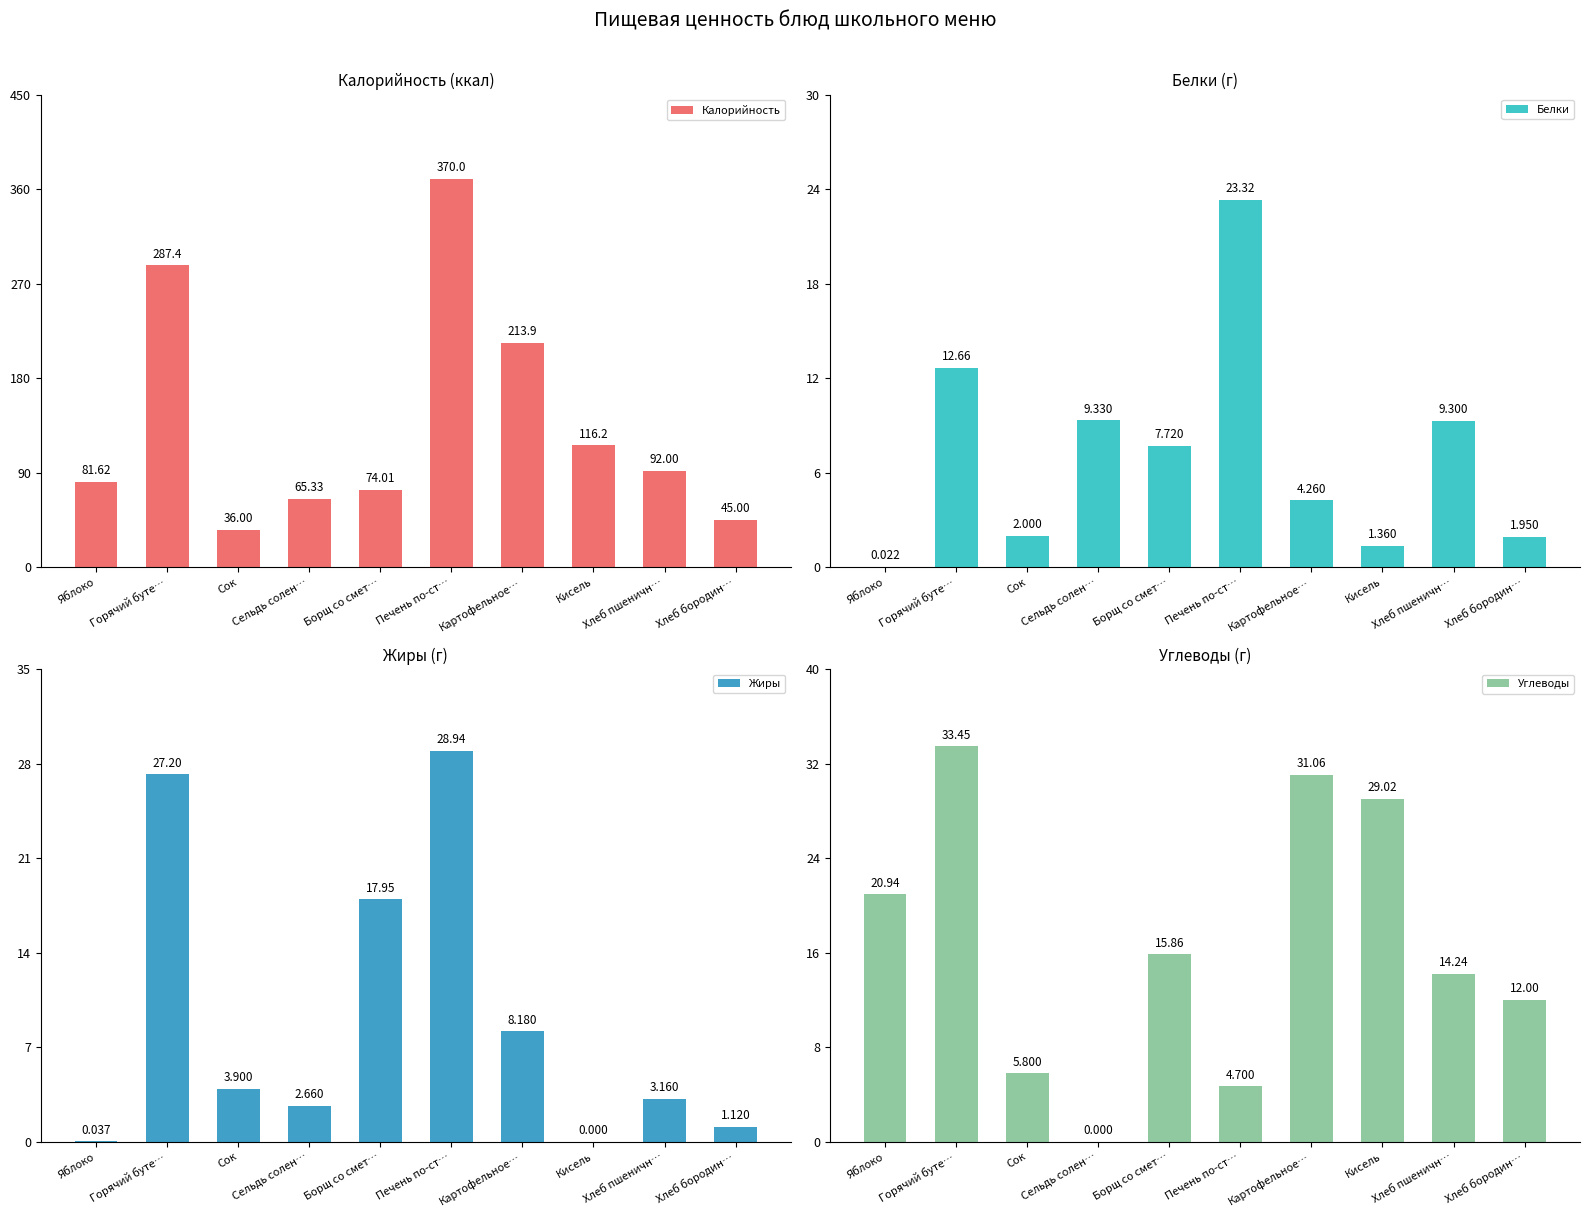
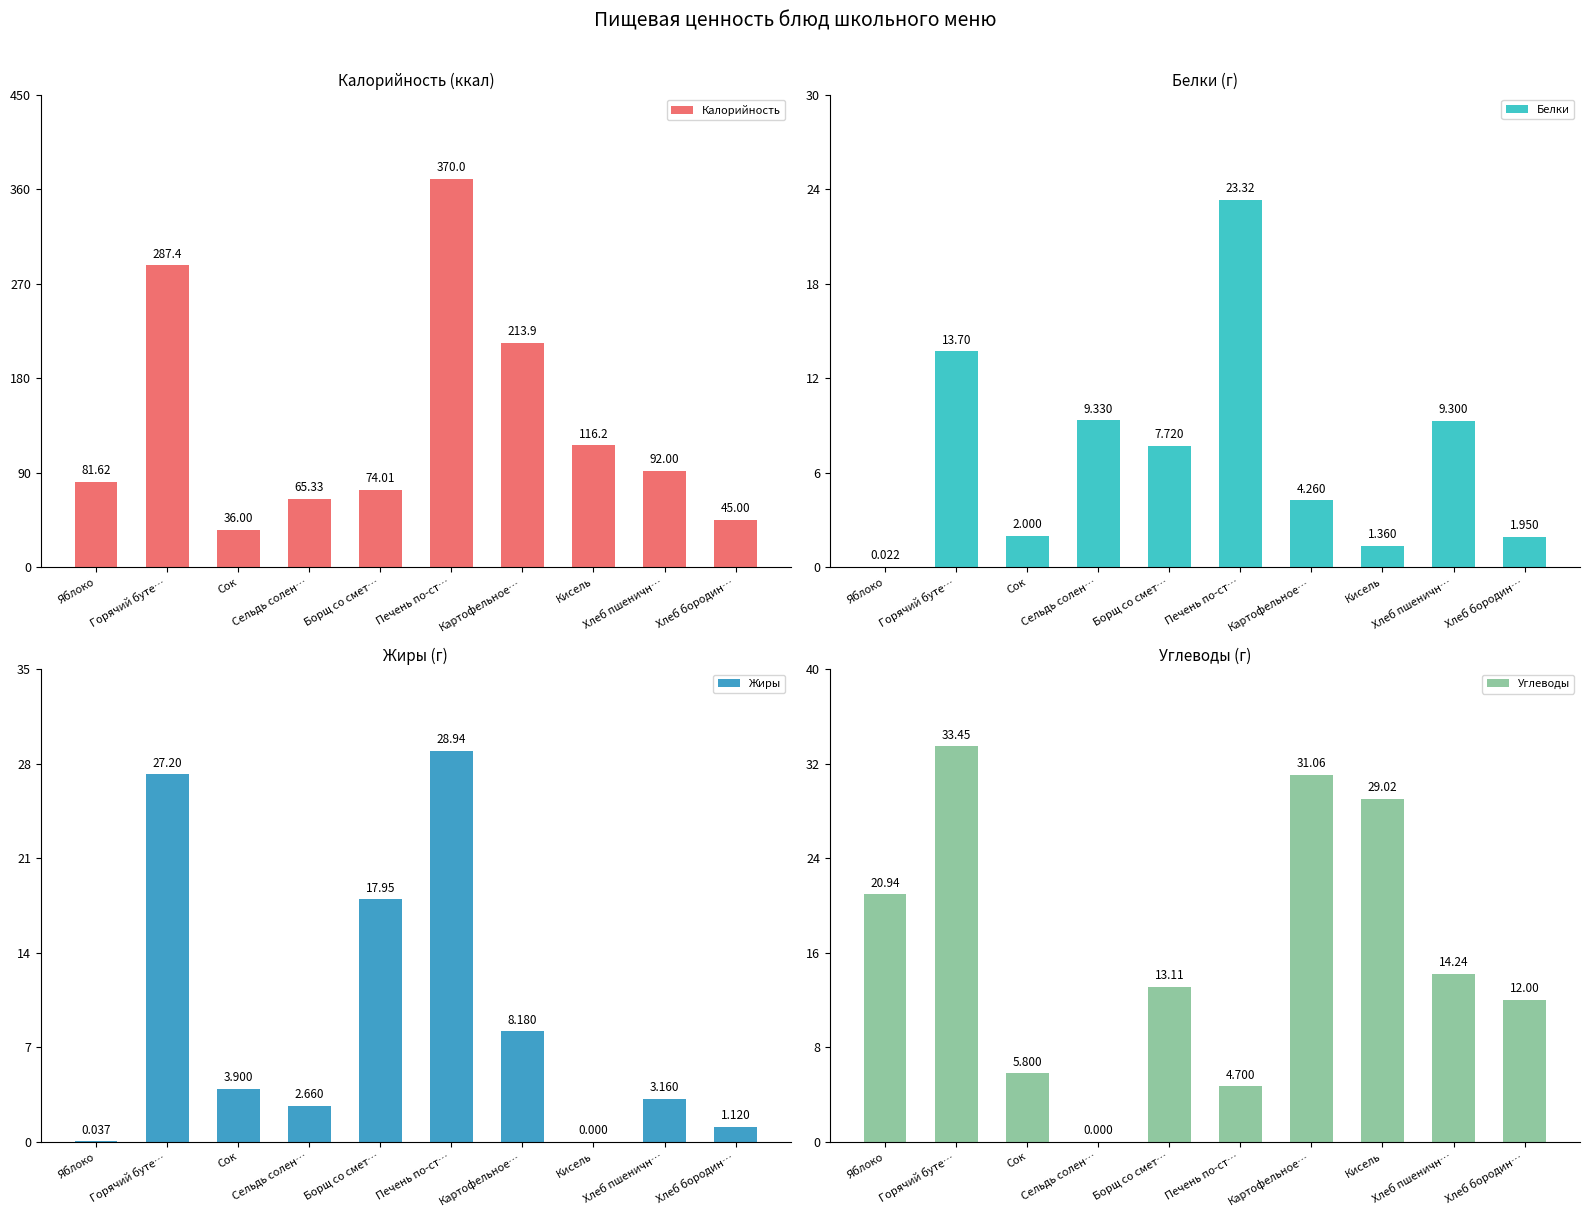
Белки (г), Горячий буте…: 12.66 -> 13.70
Углеводы (г), Борщ со смет…: 15.86 -> 13.11
